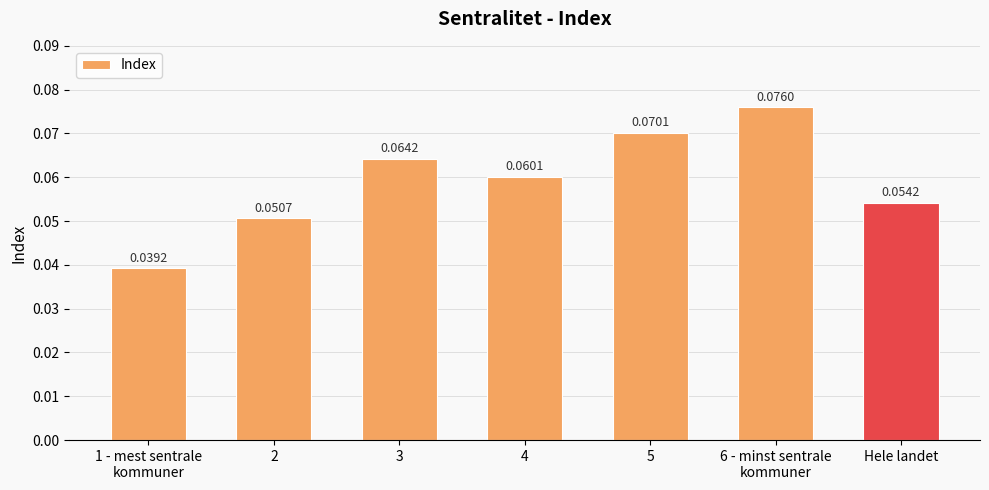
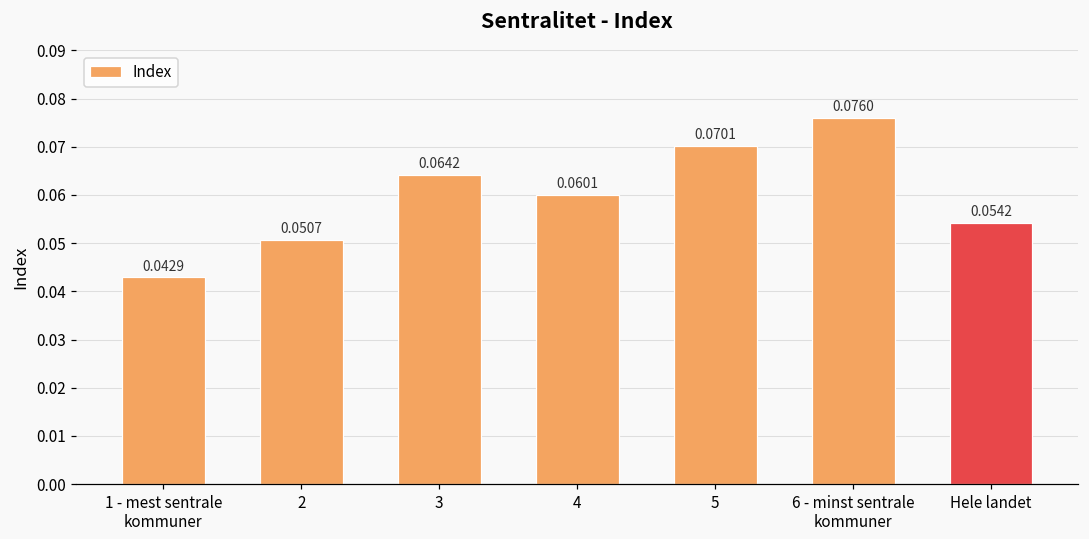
1 - mest sentrale kommuner: 0.0392 -> 0.0429
